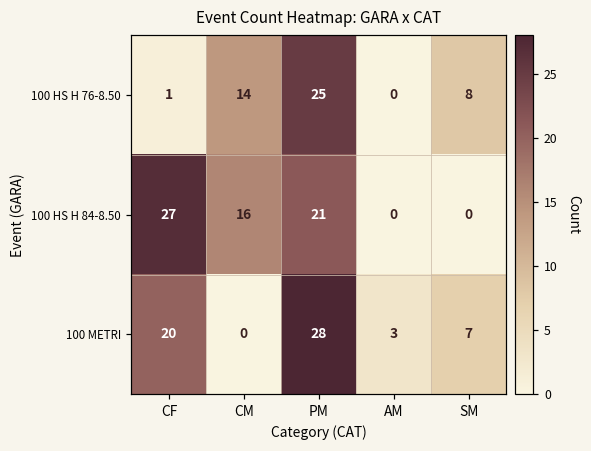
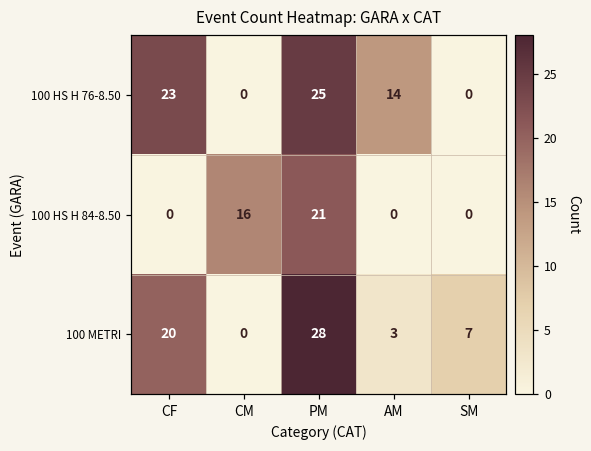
100 HS H 76-8.50, CF: 1 -> 23
100 HS H 76-8.50, CM: 14 -> 0
100 HS H 76-8.50, AM: 0 -> 14
100 HS H 76-8.50, SM: 8 -> 0
100 HS H 84-8.50, CF: 27 -> 0
